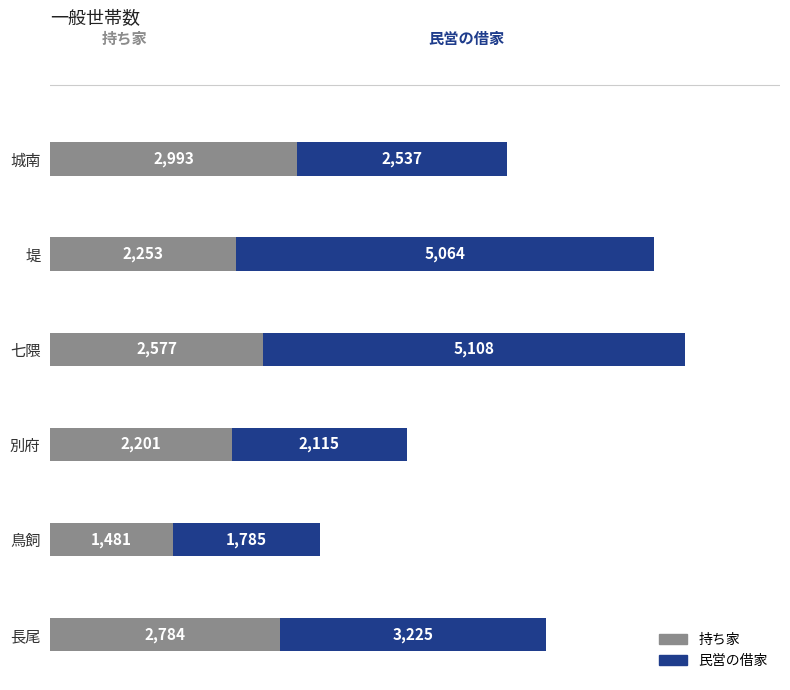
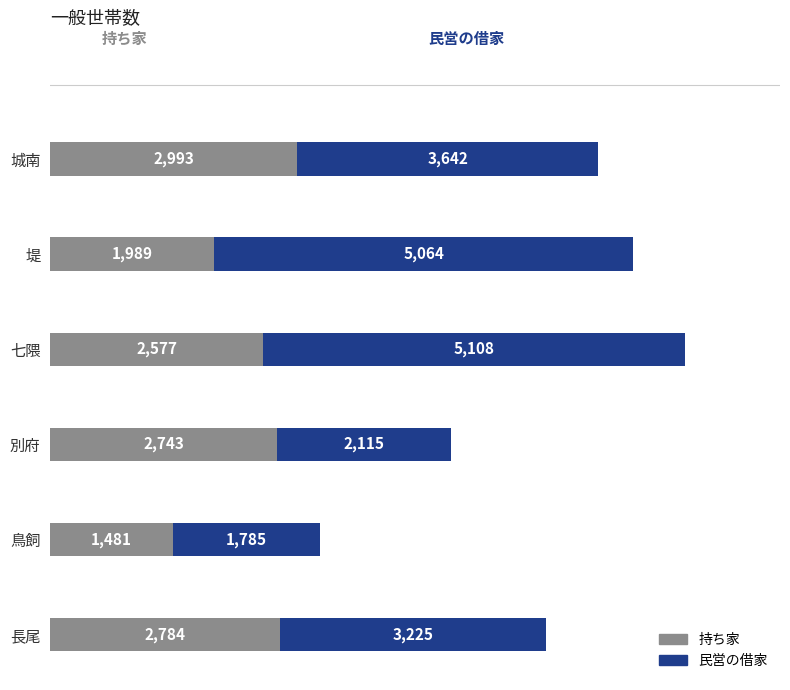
民営の借家, 城南: 2,537 -> 3,642
持ち家, 堤: 2,253 -> 1,989
持ち家, 別府: 2,201 -> 2,743
